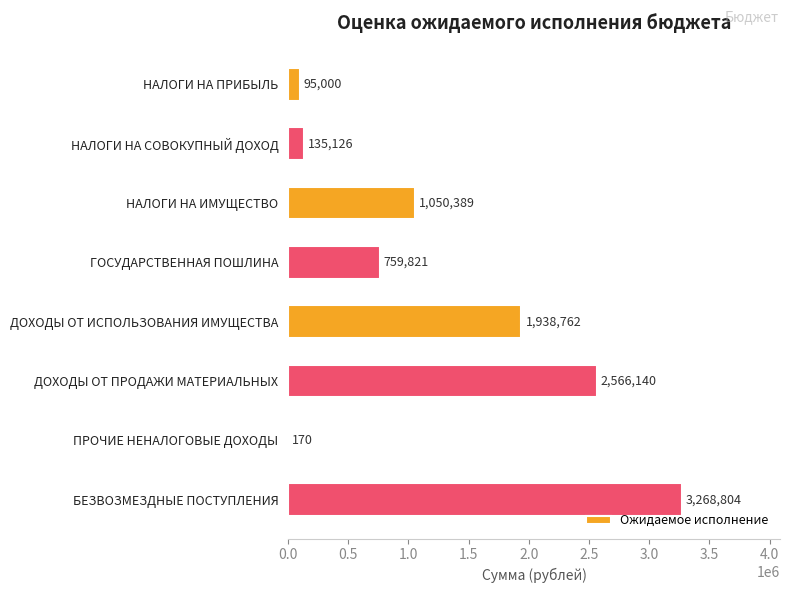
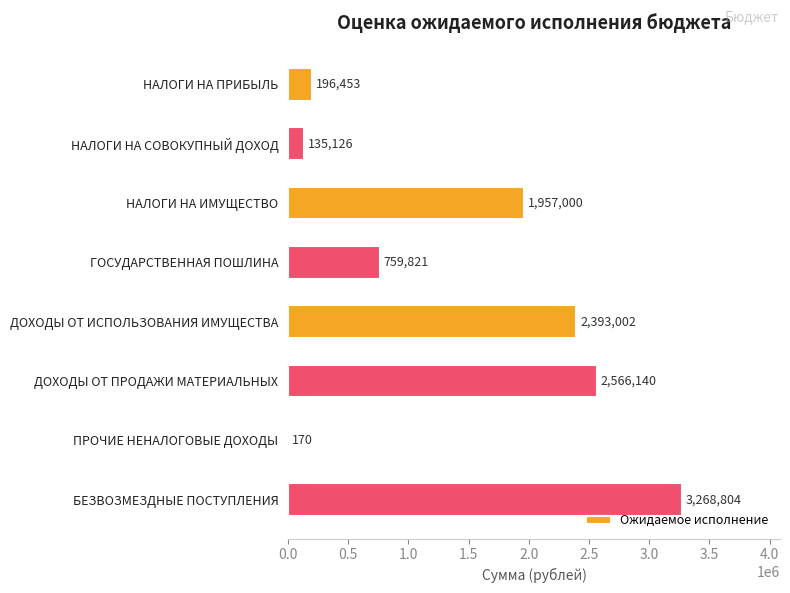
НАЛОГИ НА ПРИБЫЛЬ: 95,000 -> 196,453
НАЛОГИ НА ИМУЩЕСТВО: 1,050,389 -> 1,957,000
ДОХОДЫ ОТ ИСПОЛЬЗОВАНИЯ ИМУЩЕСТВА: 1,938,762 -> 2,393,002
